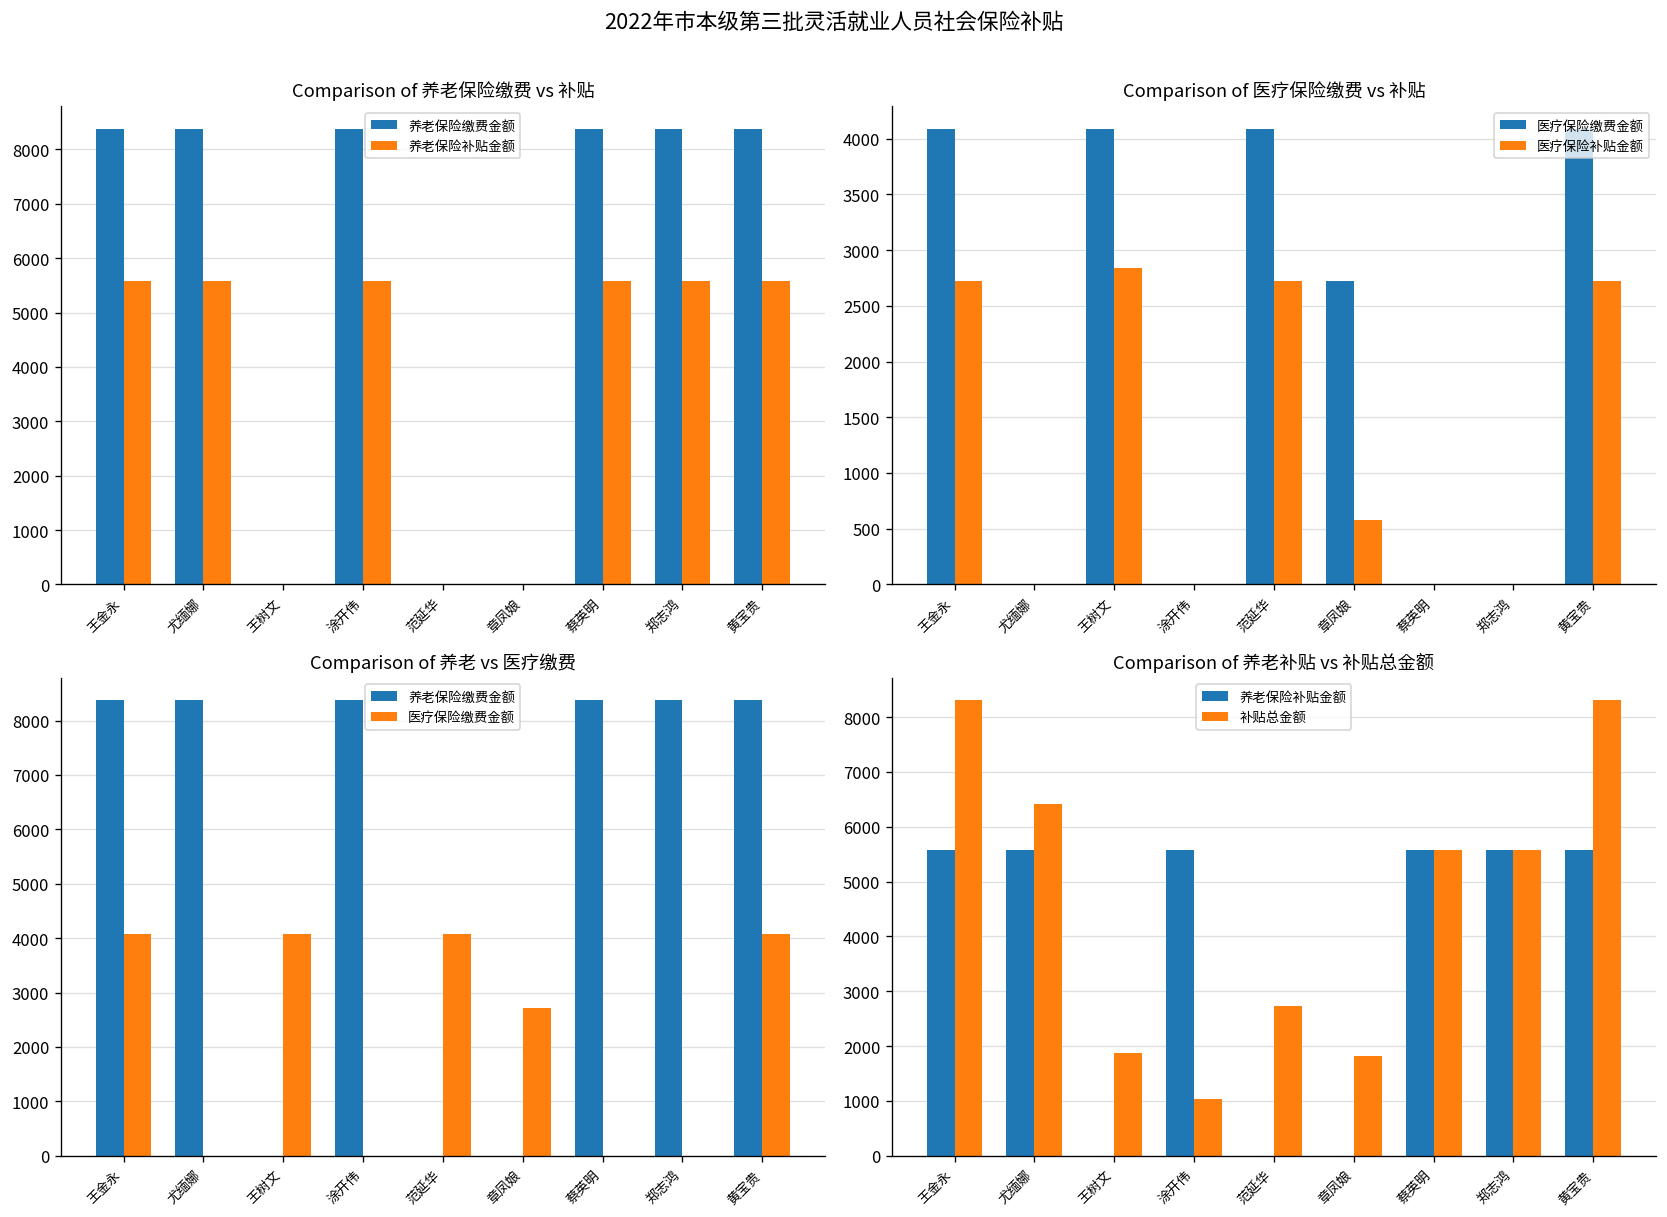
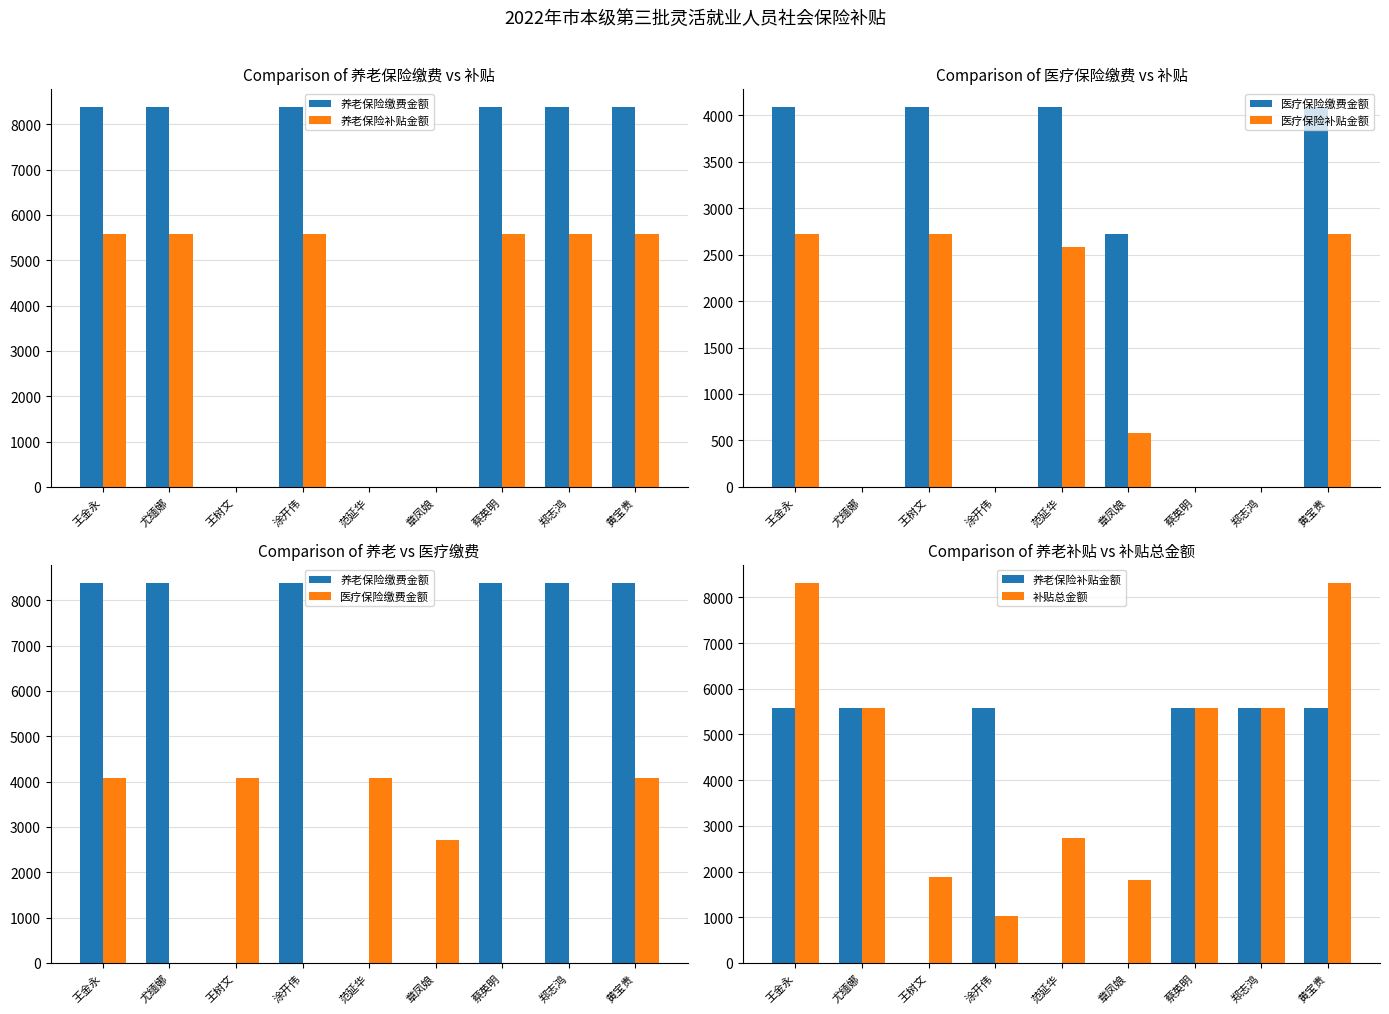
Comparison of 医疗保险缴费 vs 补贴, 医疗保险补贴金额, 王树文: 2800 -> 2700
Comparison of 医疗保险缴费 vs 补贴, 医疗保险补贴金额, 范延华: 2700 -> 2600
Comparison of 养老补贴 vs 补贴总金额, 补贴总金额, 尤缅娜: 6400 -> 5600
